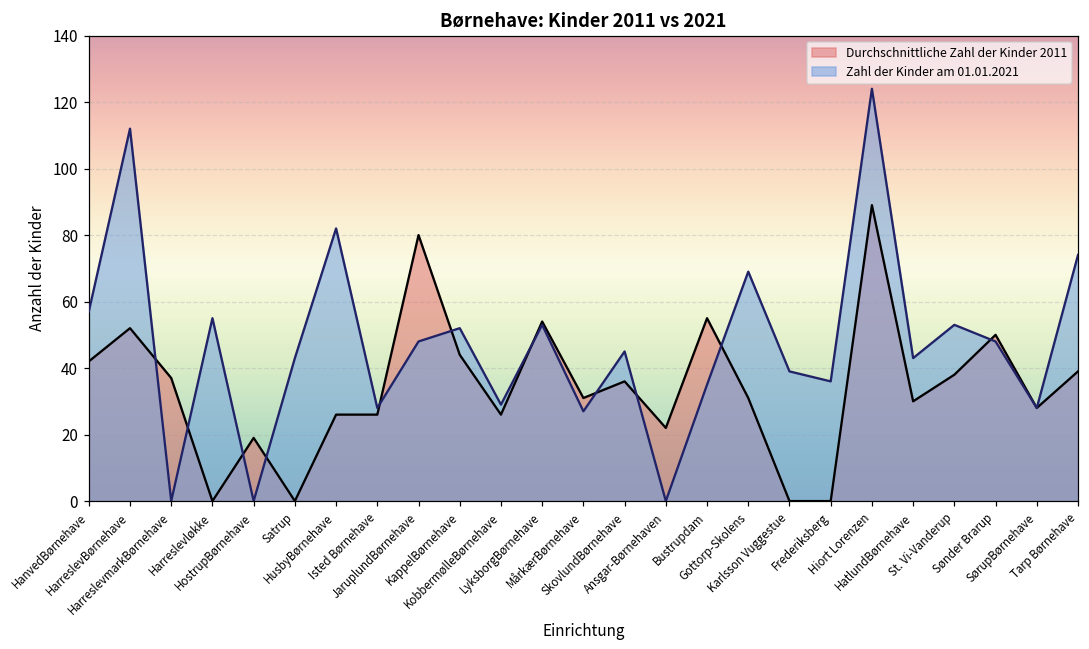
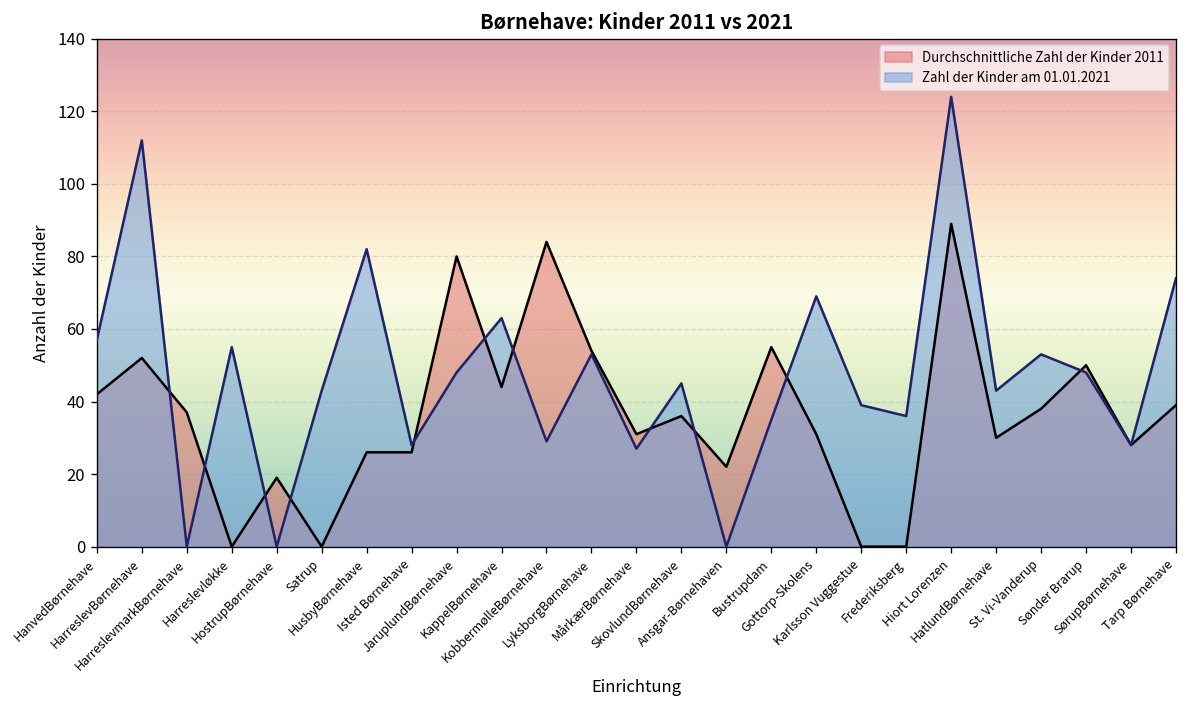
Zahl der Kinder am 01.01.2021, KappelBørnehave: 52 -> 63
Durchschnittliche Zahl der Kinder 2011, KobbermølleBørnehave: 26 -> 84
